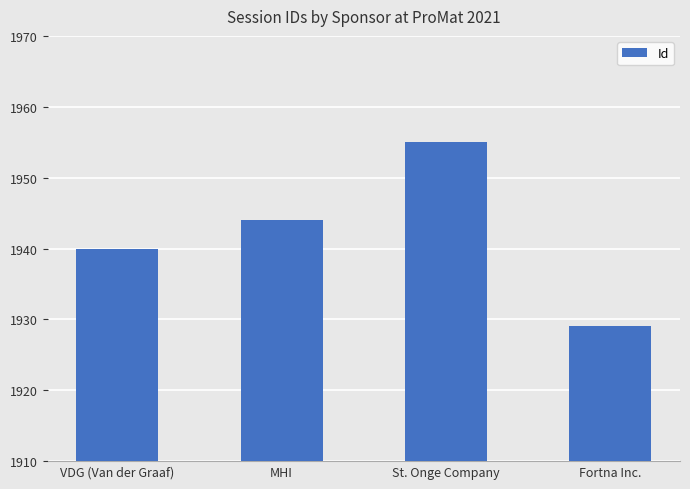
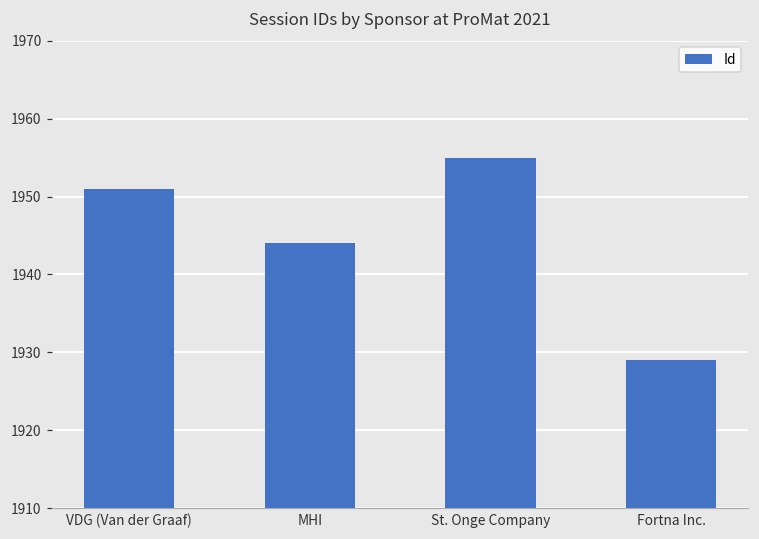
VDG (Van der Graaf): 1940 -> 1951
